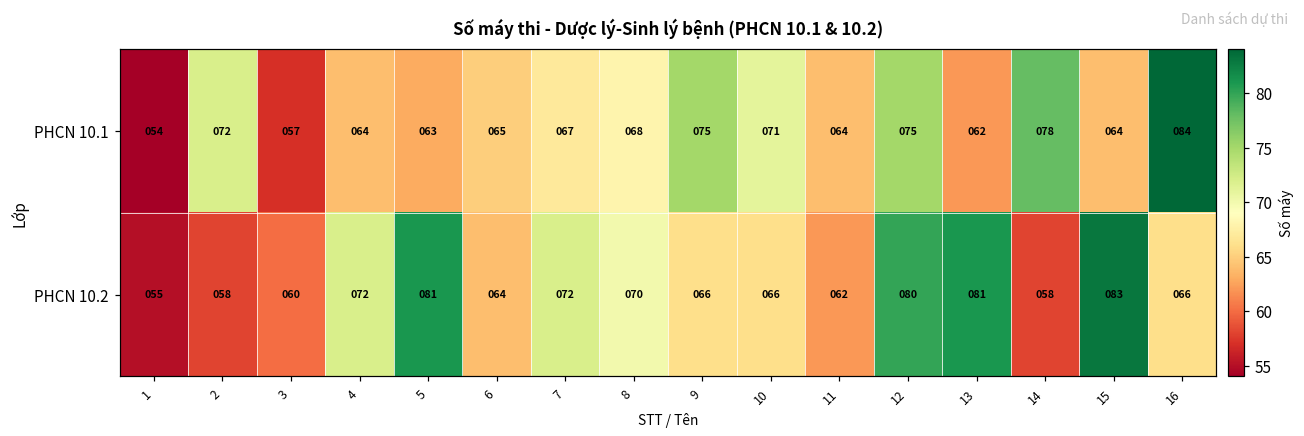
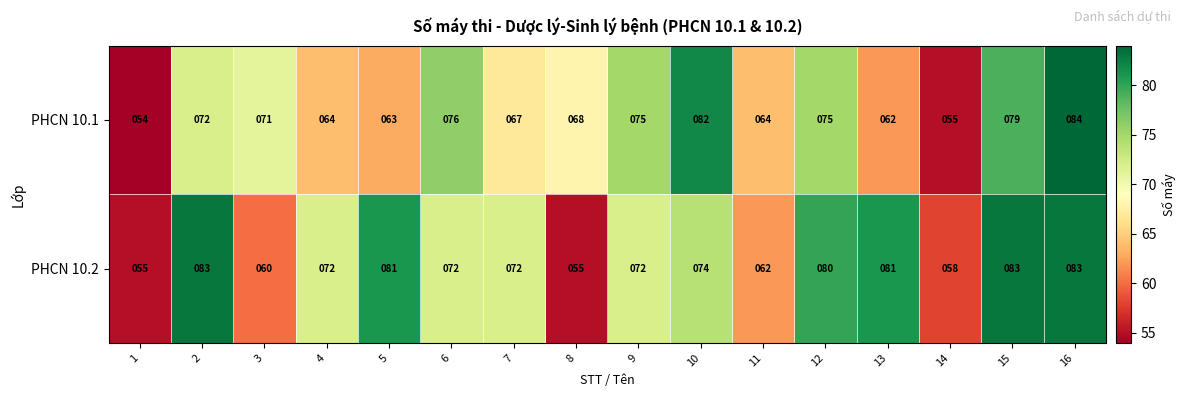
PHCN 10.1, 3: 057 -> 071
PHCN 10.1, 6: 065 -> 076
PHCN 10.1, 10: 071 -> 082
PHCN 10.1, 14: 078 -> 055
PHCN 10.1, 15: 064 -> 079
PHCN 10.2, 2: 058 -> 083
PHCN 10.2, 6: 064 -> 072
PHCN 10.2, 8: 070 -> 055
PHCN 10.2, 9: 066 -> 072
PHCN 10.2, 10: 066 -> 074
PHCN 10.2, 16: 066 -> 083
